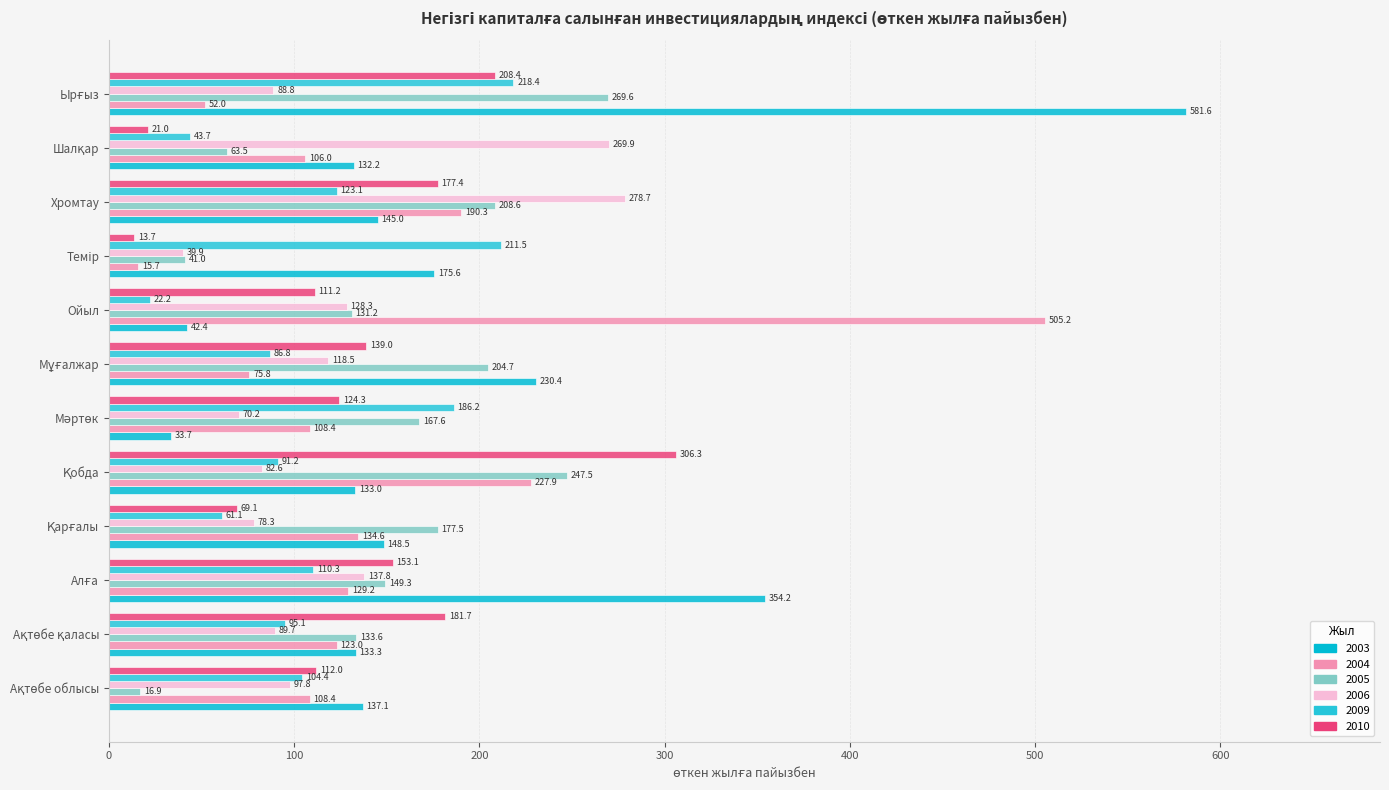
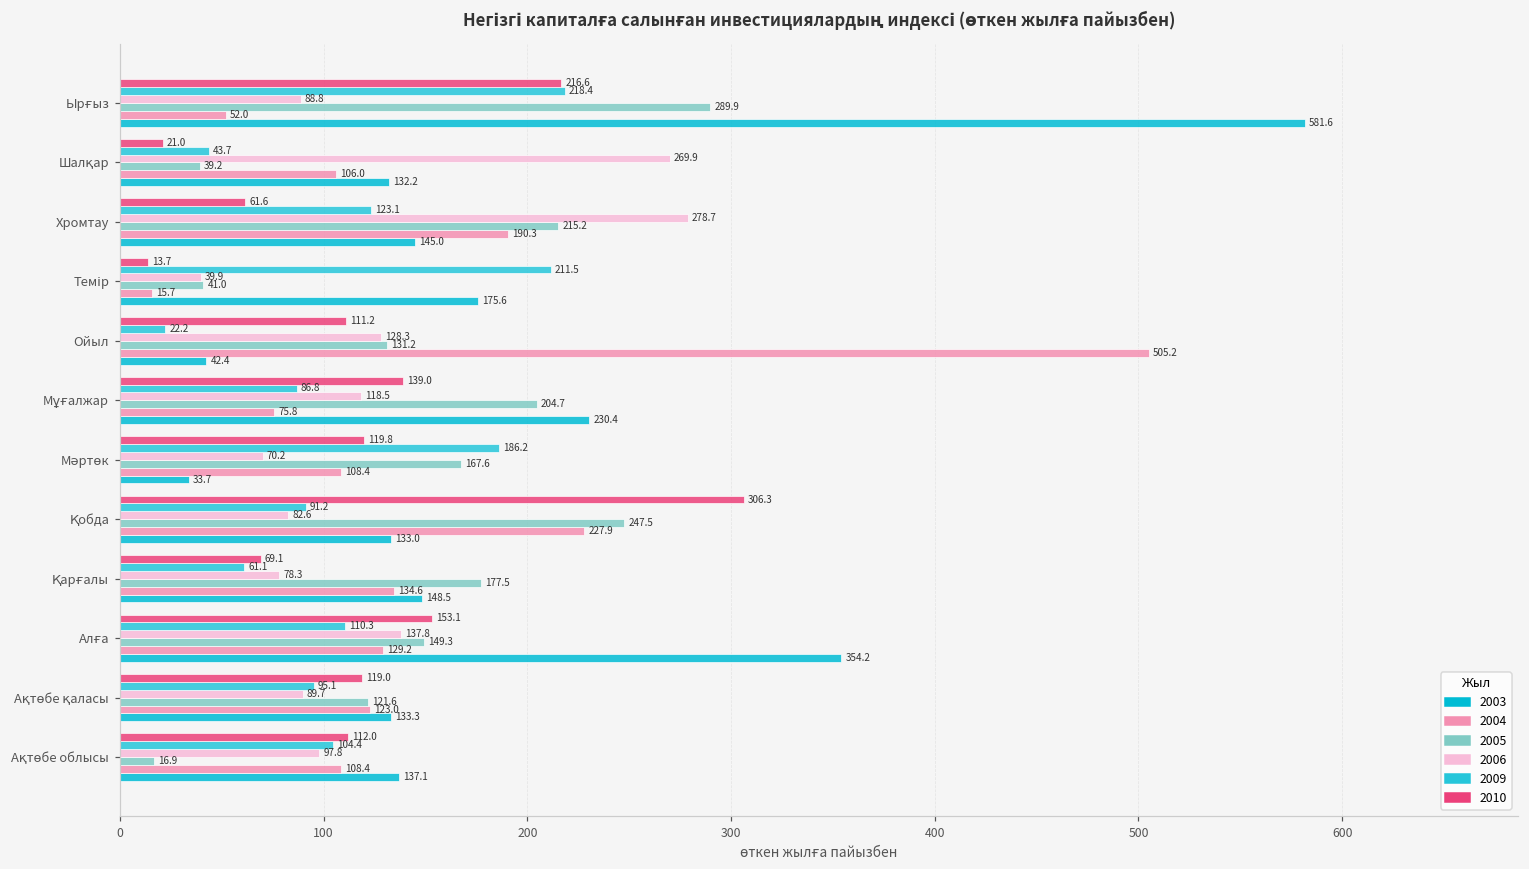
2010, Ырғыз: 208.4 -> 216.6
2005, Ырғыз: 269.6 -> 289.9
2005, Шалқар: 63.5 -> 39.2
2010, Хромтау: 177.4 -> 61.6
2005, Хромтау: 208.6 -> 215.2
2010, Мәртөк: 124.3 -> 119.8
2010, Ақтөбе қаласы: 181.7 -> 119.0
2005, Ақтөбе қаласы: 133.6 -> 121.6
